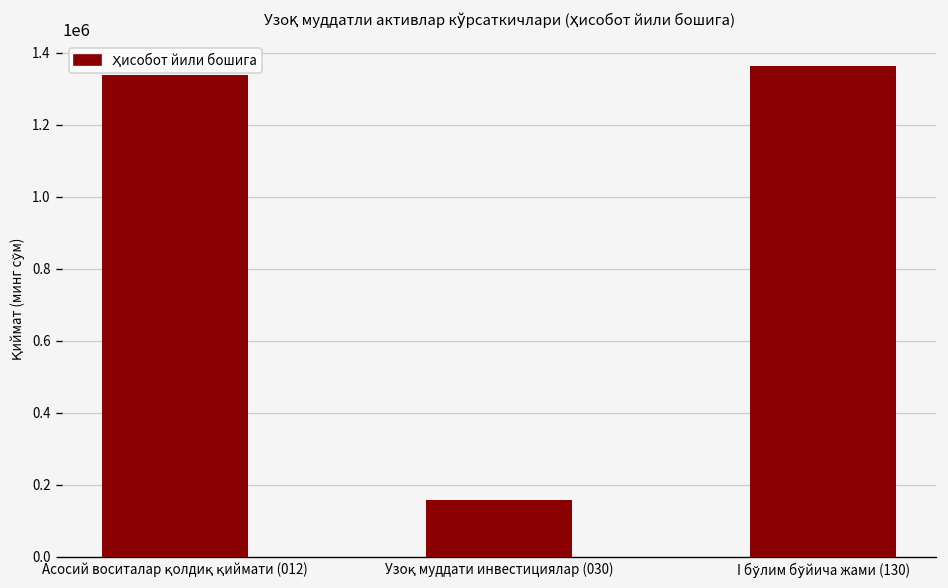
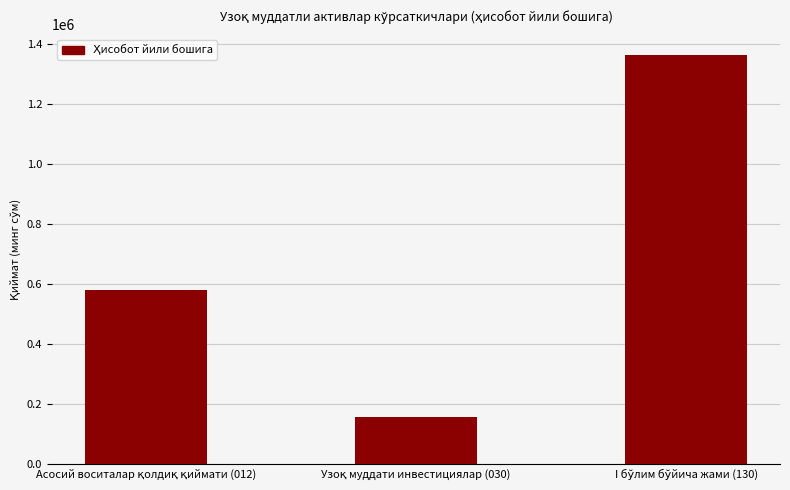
Асосий воситалар қолдиқ қиймати (012): 1340000 -> 580000
